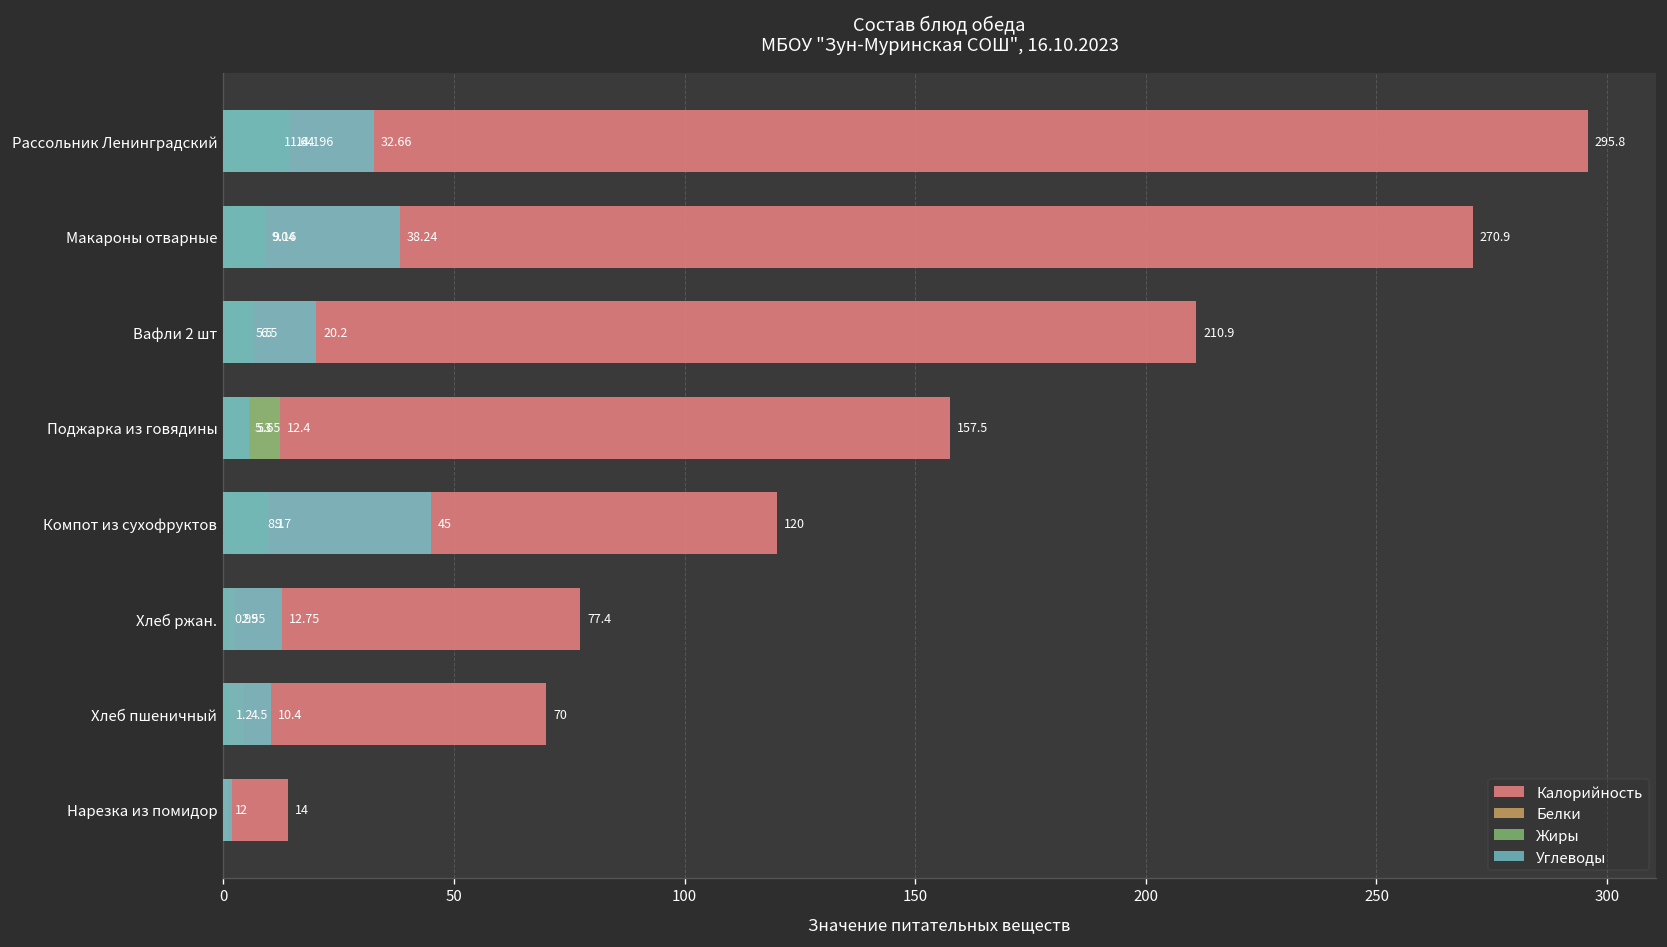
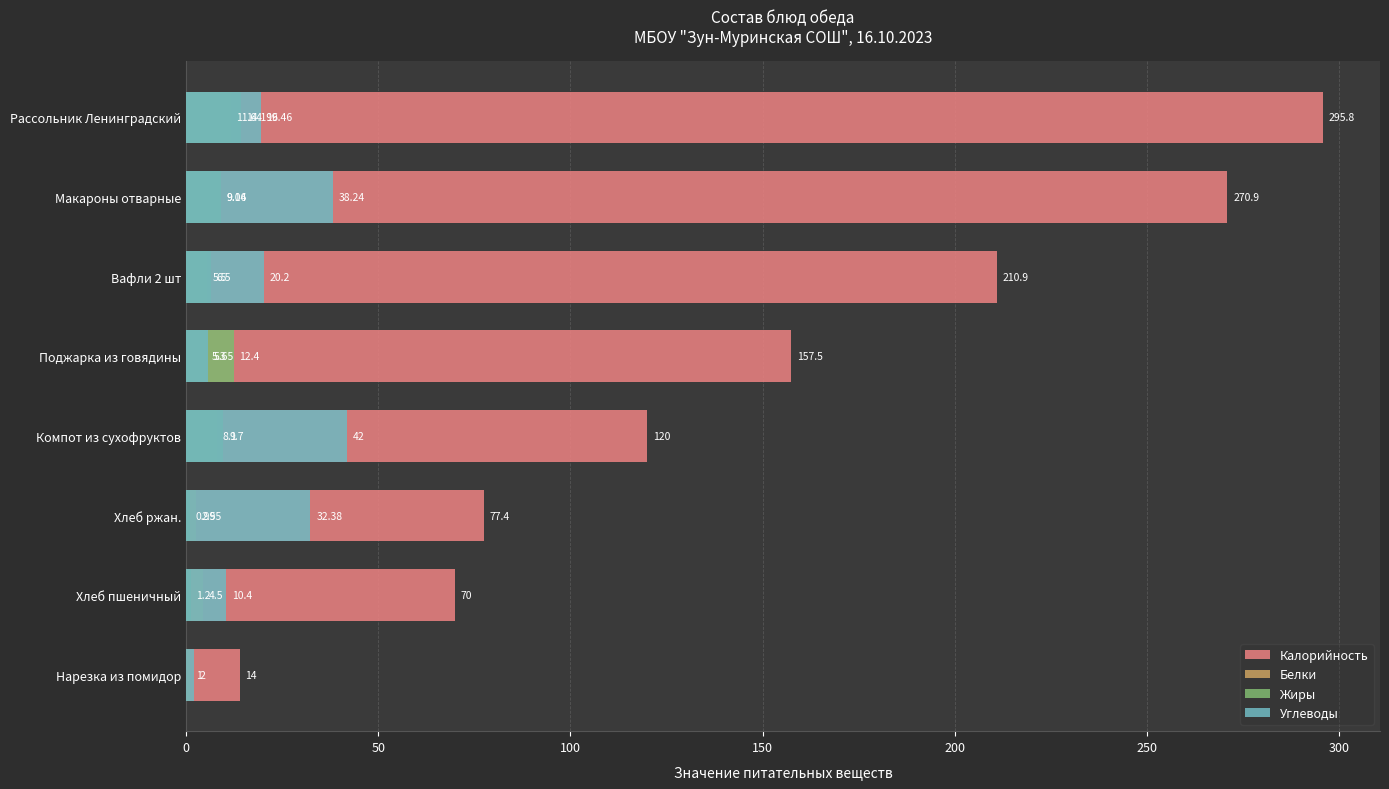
Углеводы, Рассольник Ленинградский: 32.66 -> 19.46
Углеводы, Компот из сухофруктов: 45 -> 42
Углеводы, Хлеб ржан.: 12.75 -> 32.38
